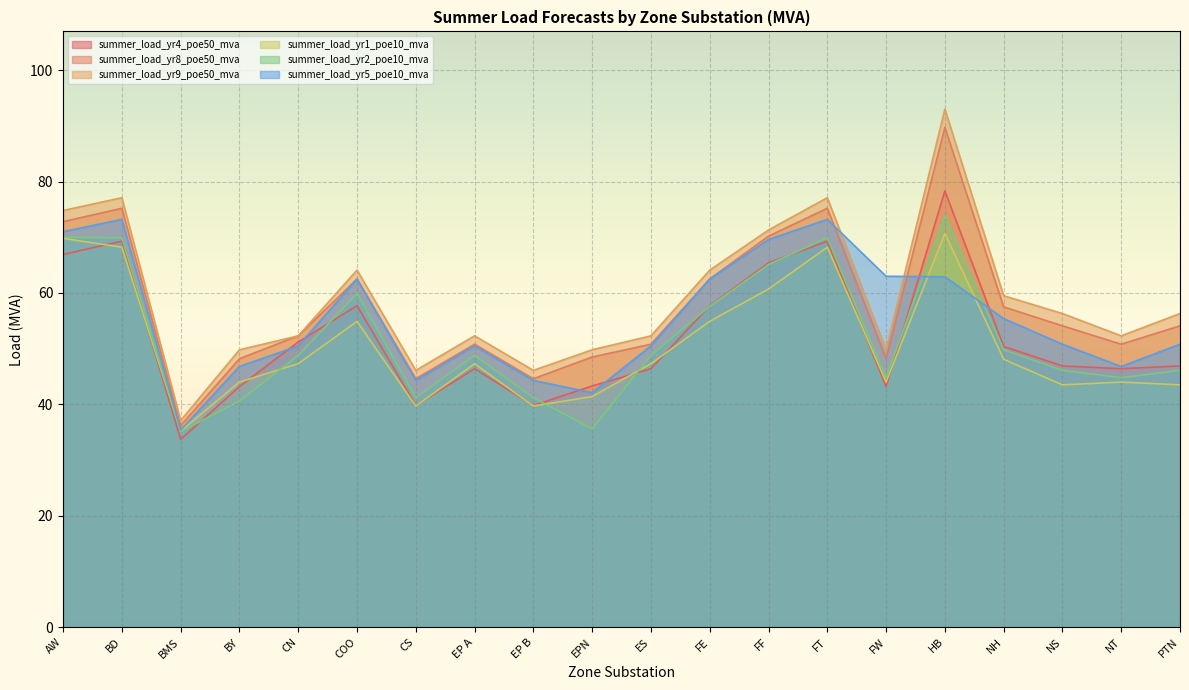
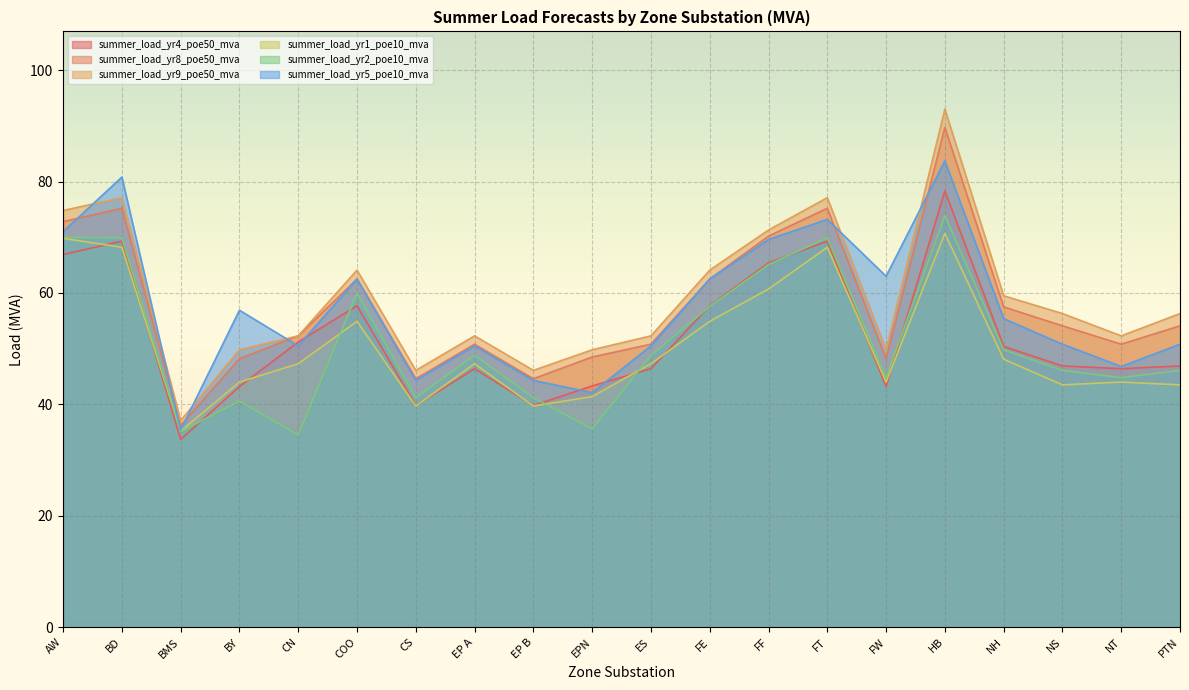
summer_load_yr5_poe10_mva, BD: 73 -> 81
summer_load_yr5_poe10_mva, BY: 47 -> 57
summer_load_yr2_poe10_mva, CN: 49 -> 35
summer_load_yr5_poe10_mva, HB: 63 -> 84
